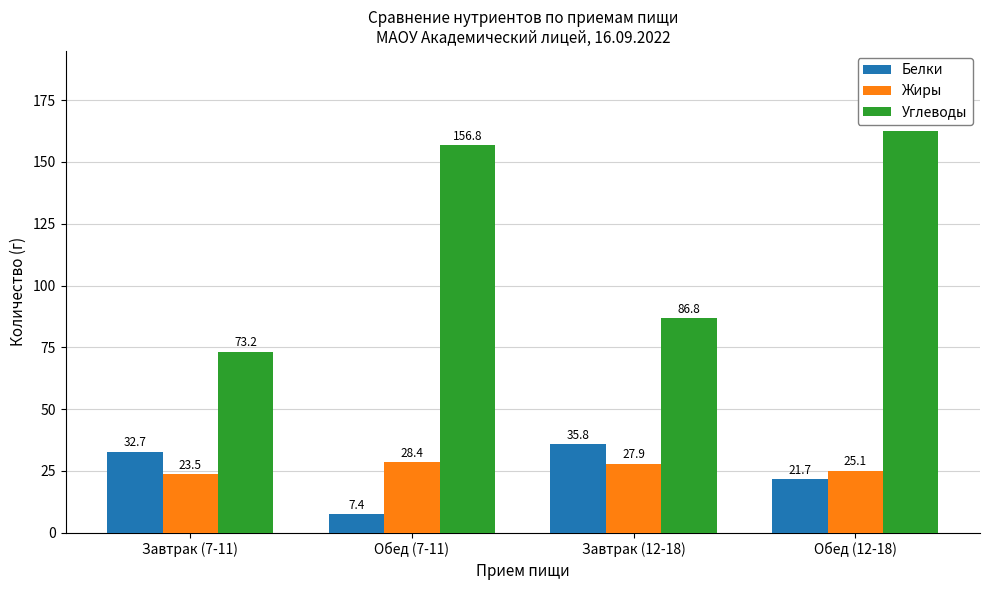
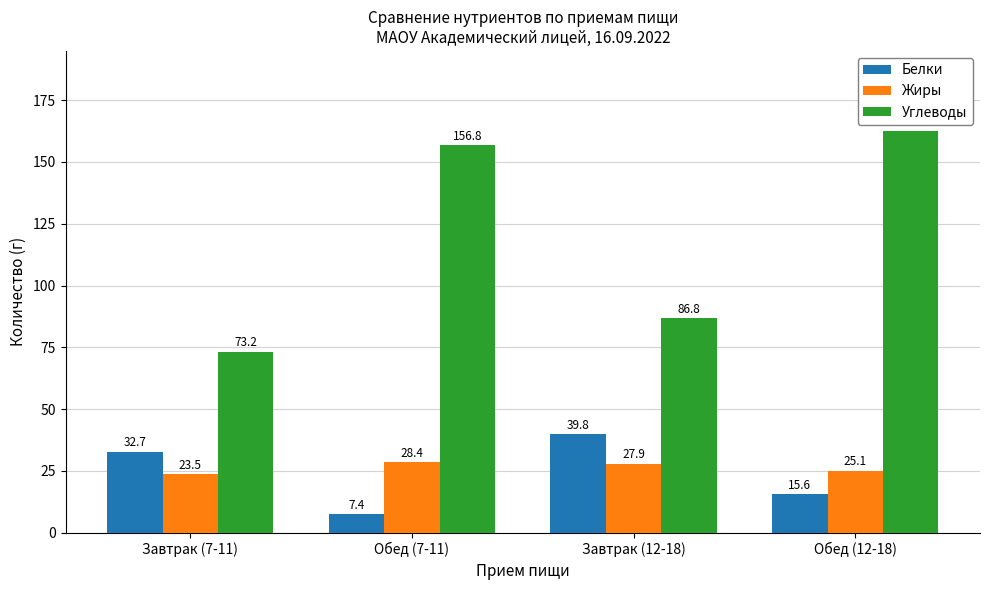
Белки, Завтрак (12-18): 35.8 -> 39.8
Белки, Обед (12-18): 21.7 -> 15.6
